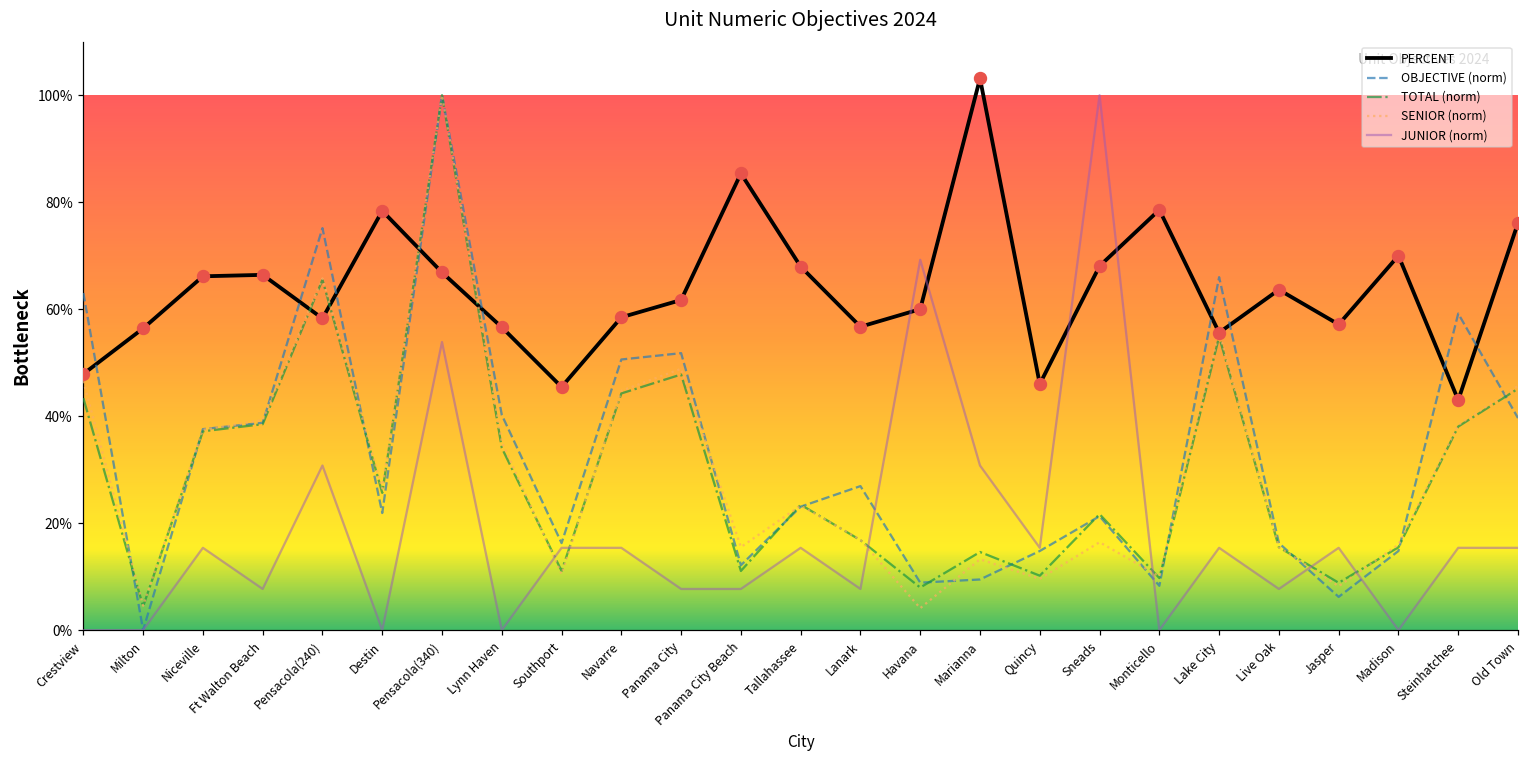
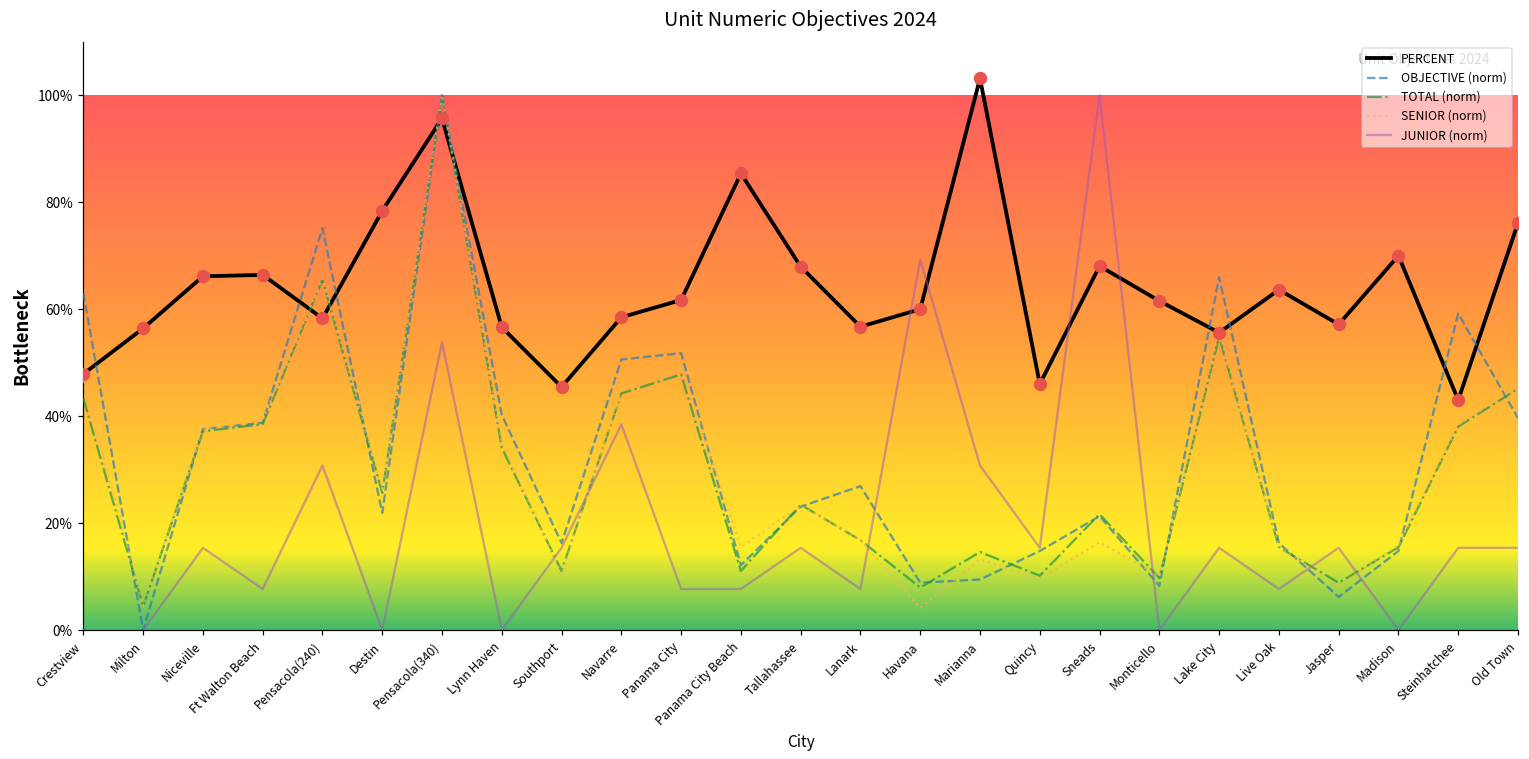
PERCENT, Pensacola(340): 67% -> 96%
JUNIOR (norm), Navarre: 15% -> 38%
PERCENT, Monticello: 79% -> 62%
